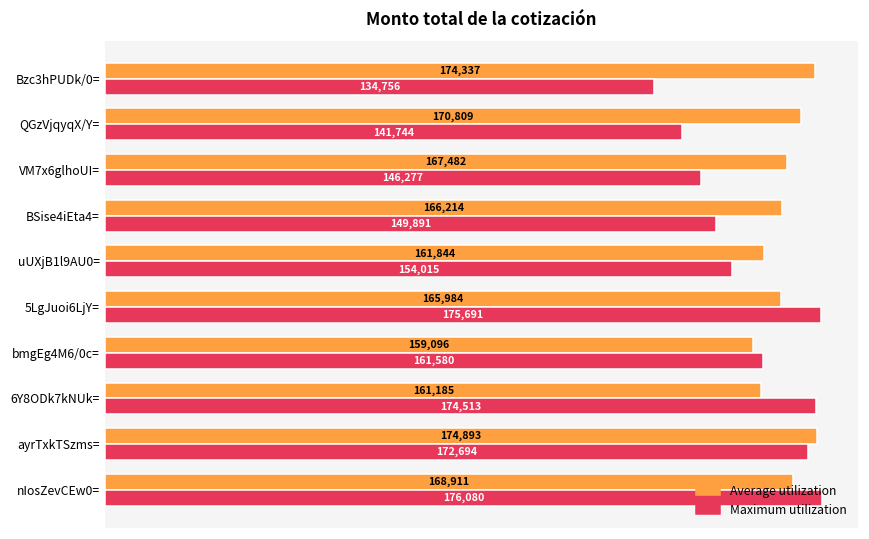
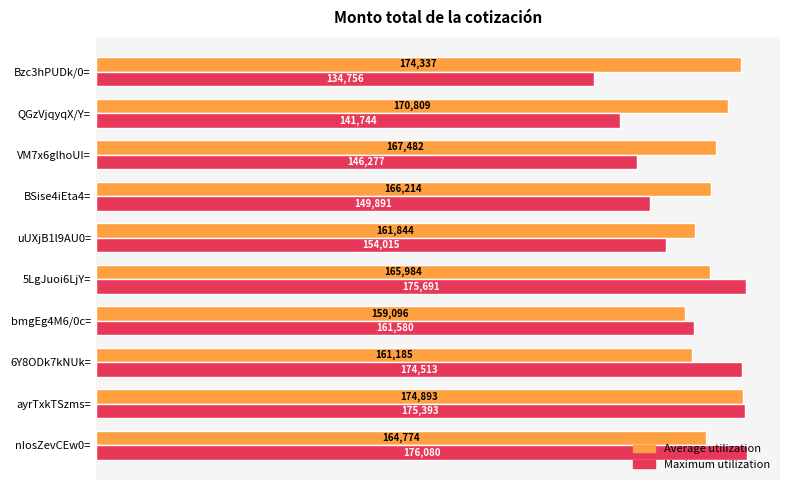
Maximum utilization, ayrTxkTSzms=: 172,694 -> 175,393
Average utilization, nIosZevCEw0=: 168,911 -> 164,774
